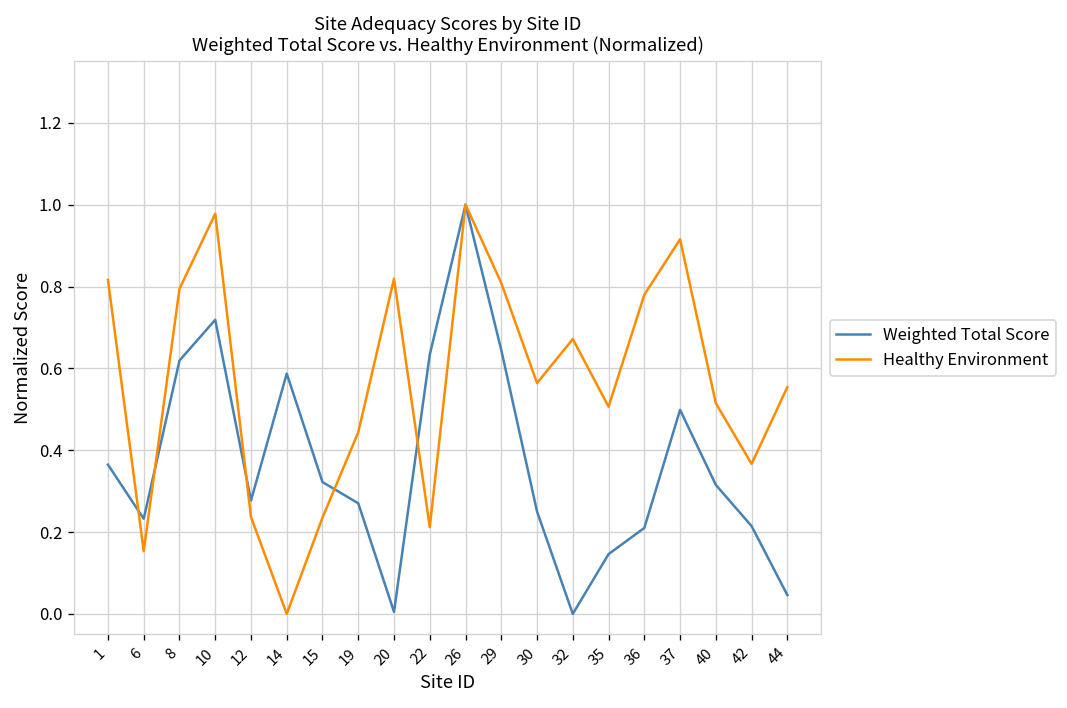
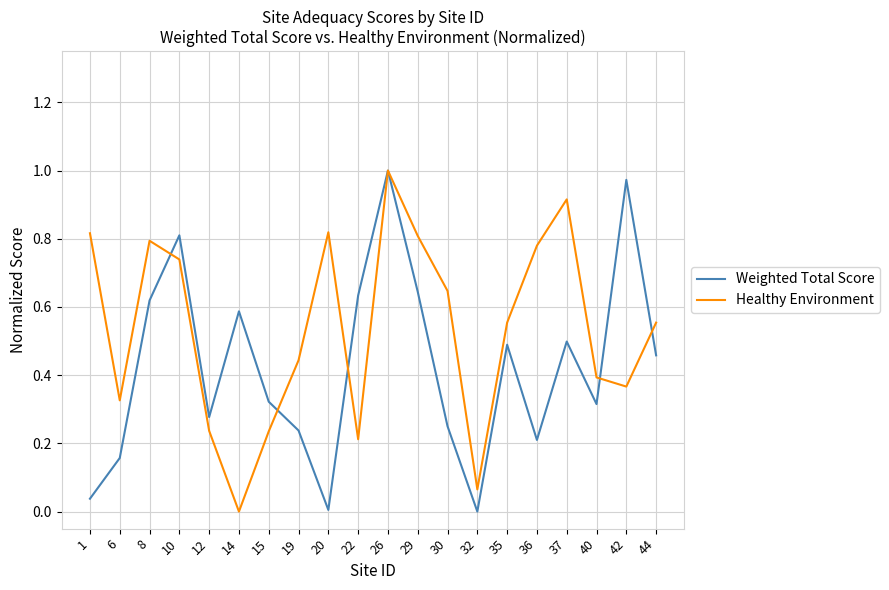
Weighted Total Score, 1: 0.36 -> 0.04
Weighted Total Score, 6: 0.23 -> 0.16
Healthy Environment, 6: 0.15 -> 0.33
Weighted Total Score, 10: 0.72 -> 0.81
Healthy Environment, 10: 0.98 -> 0.74
Weighted Total Score, 19: 0.27 -> 0.24
Healthy Environment, 30: 0.56 -> 0.65
Healthy Environment, 32: 0.67 -> 0.07
Weighted Total Score, 35: 0.15 -> 0.49
Healthy Environment, 35: 0.51 -> 0.55
Healthy Environment, 40: 0.51 -> 0.39
Weighted Total Score, 42: 0.21 -> 0.97
Weighted Total Score, 44: 0.05 -> 0.46
